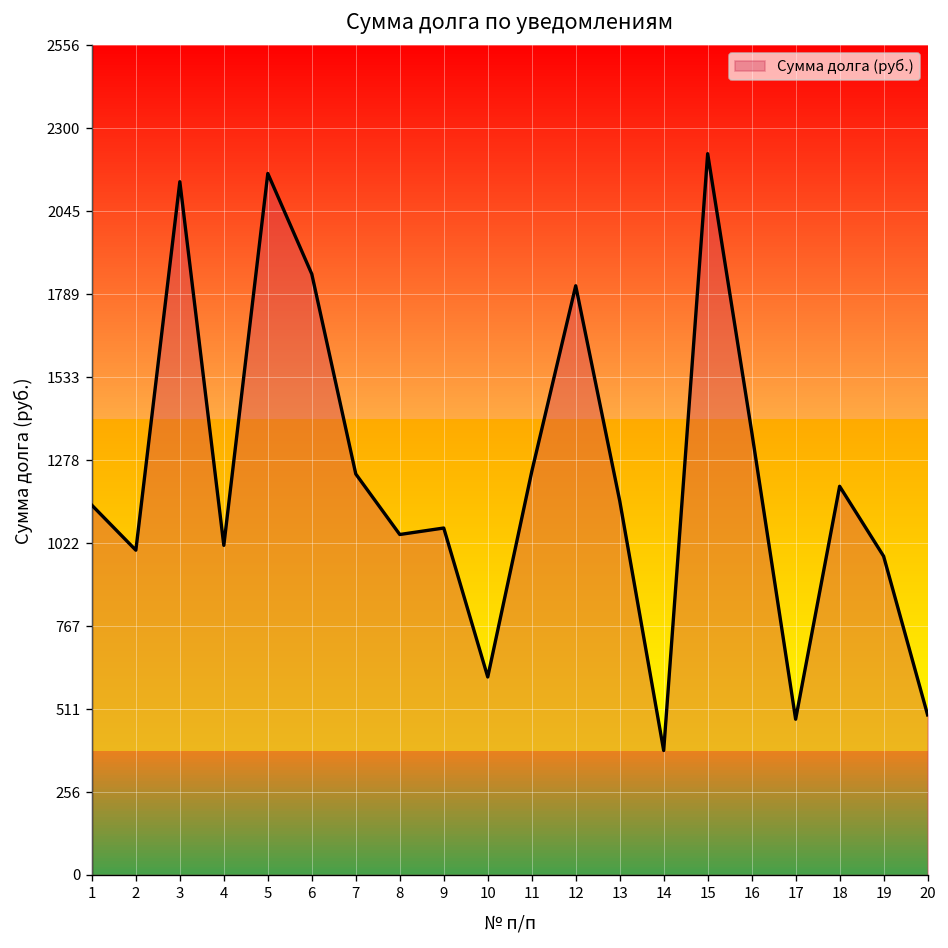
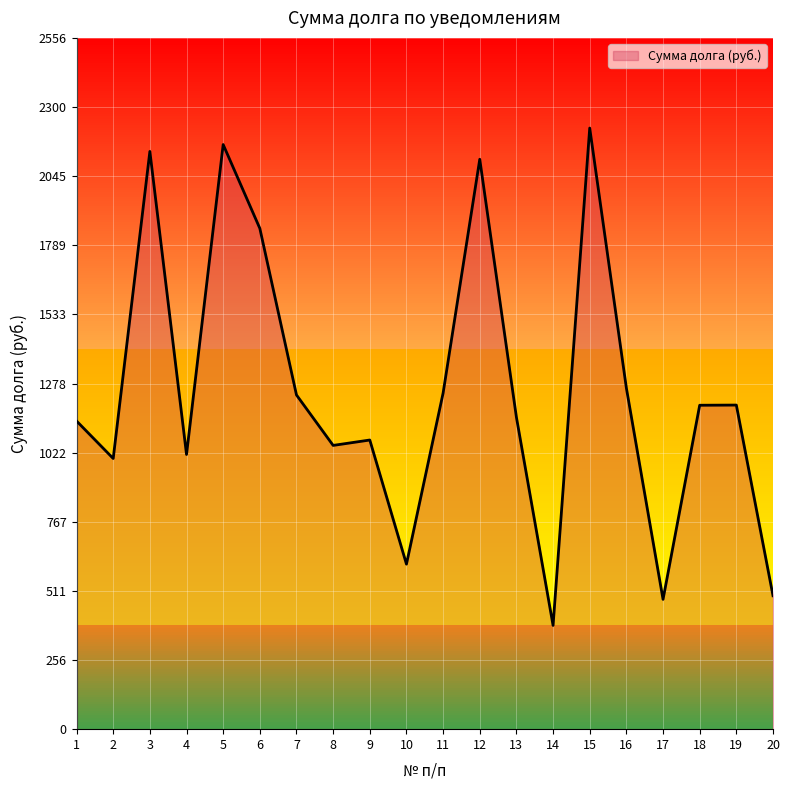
12: 1820 -> 2110
16: 1370 -> 1260
19: 980 -> 1200
